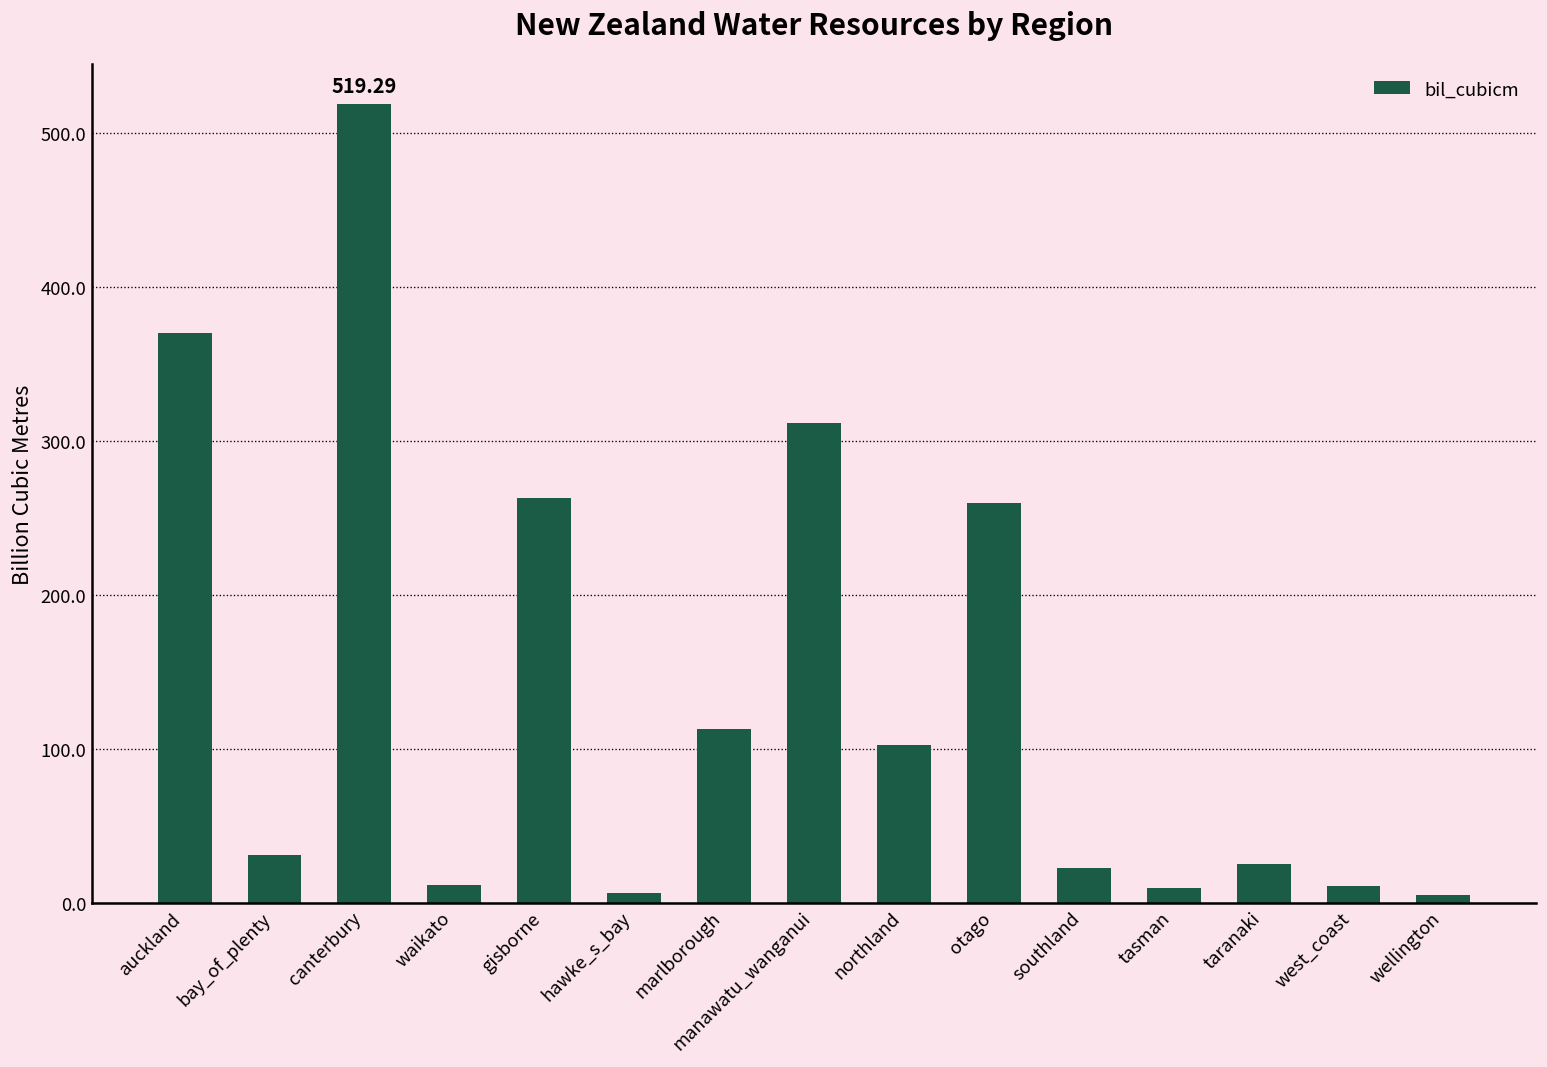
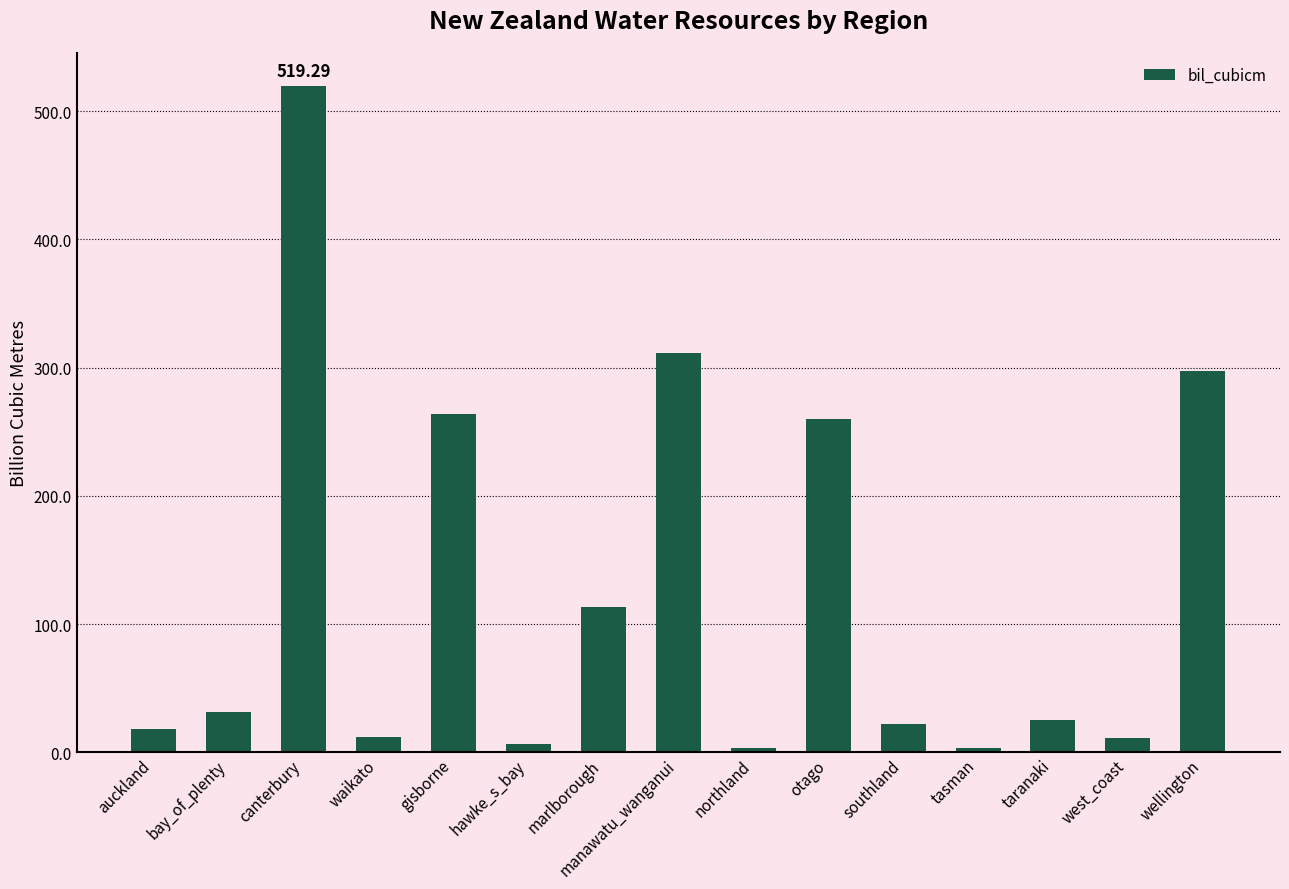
auckland: 370 -> 18
northland: 103 -> 3
tasman: 10 -> 3
wellington: 5 -> 297
